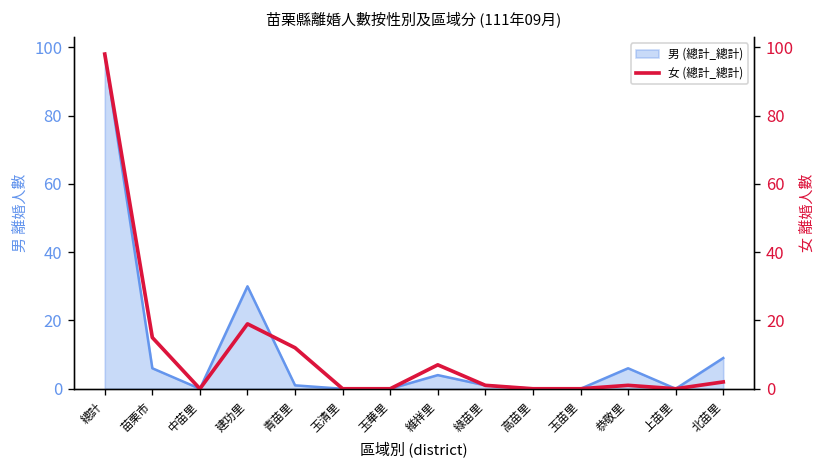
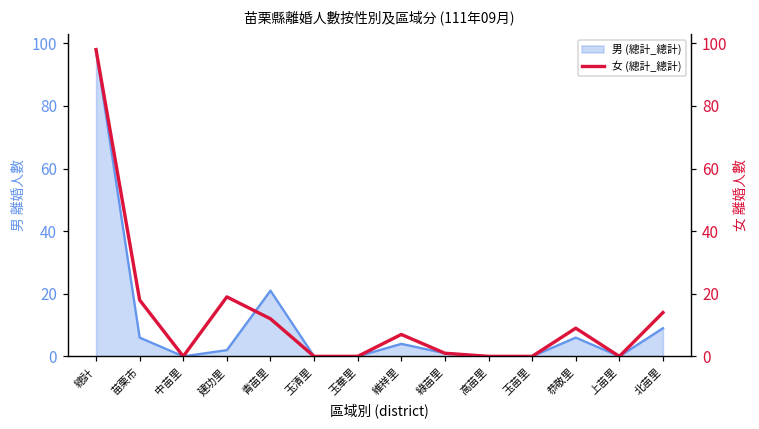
男 (總計_總計), 建功里: 30 -> 2
男 (總計_總計), 青苗里: 1 -> 21
女 (總計_總計), 苗栗市: 15 -> 18
女 (總計_總計), 恭敬里: 1 -> 9
女 (總計_總計), 北苗里: 2 -> 14
